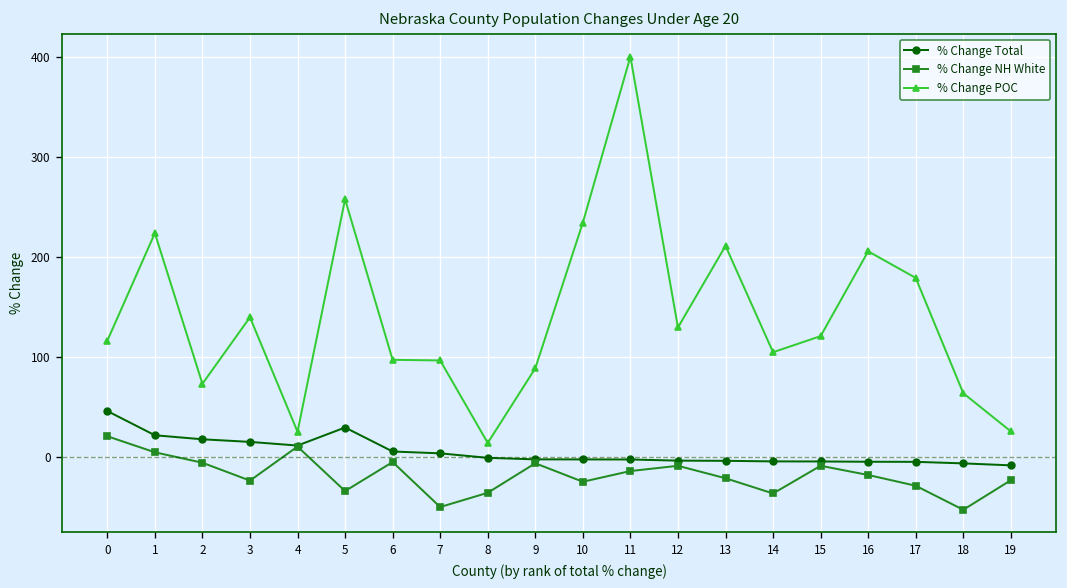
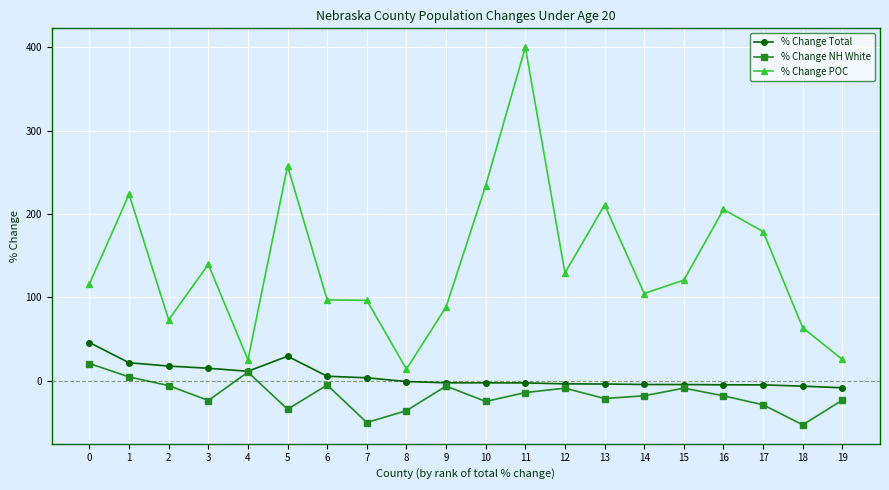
% Change NH White, 14: -40 -> -20
